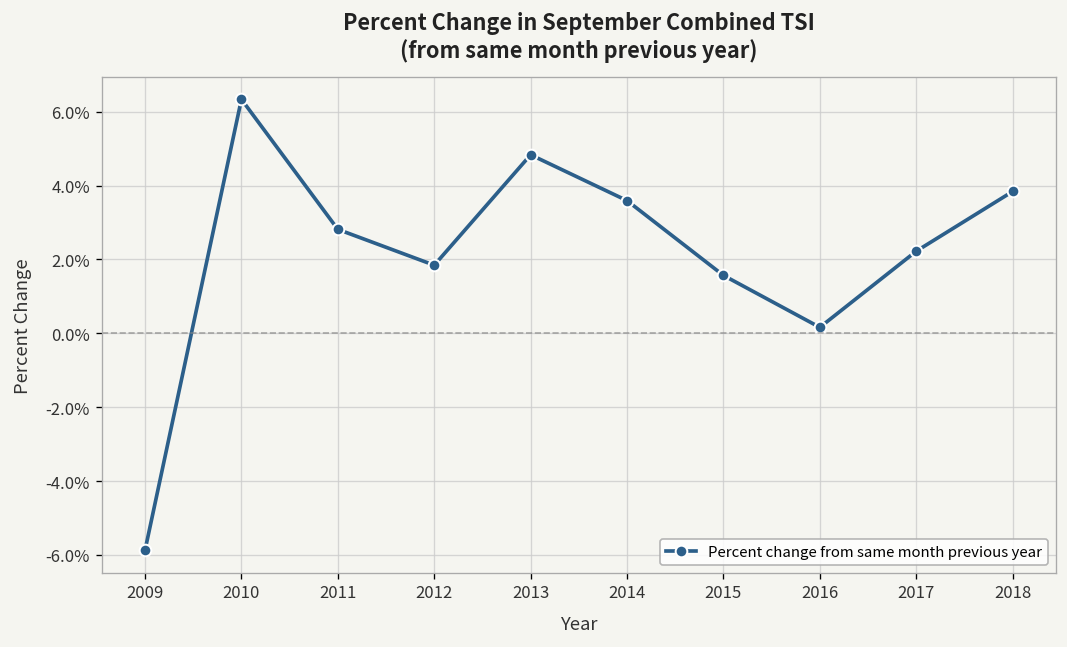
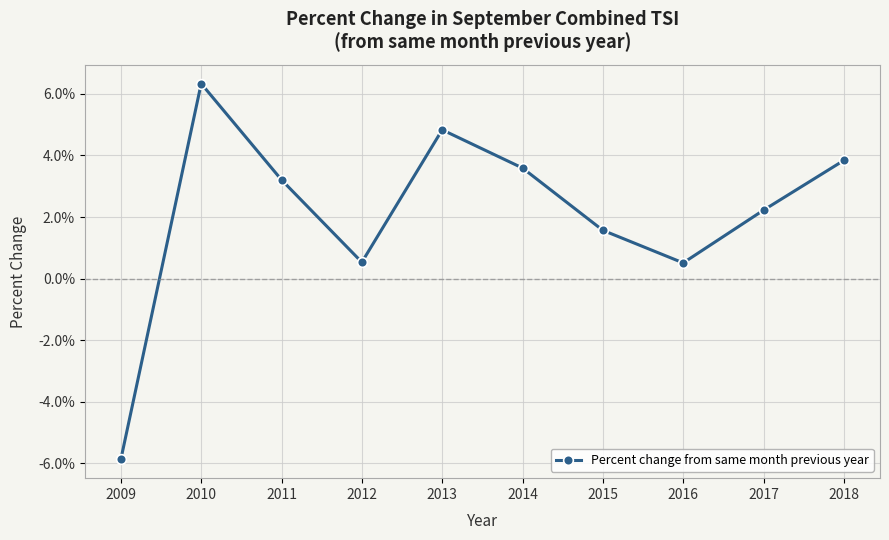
2011: 2.8% -> 3.2%
2012: 1.8% -> 0.5%
2016: 0.2% -> 0.5%
